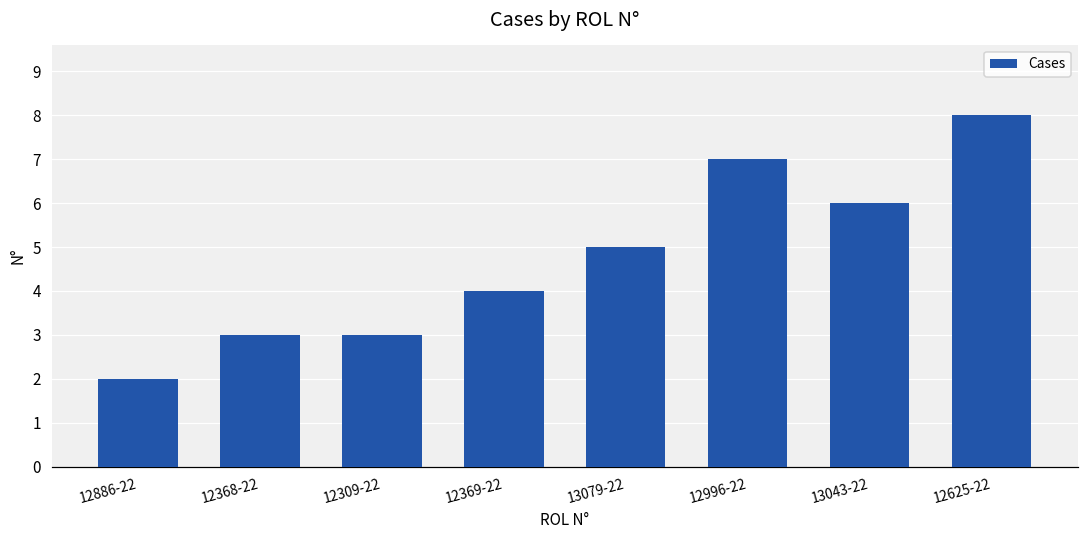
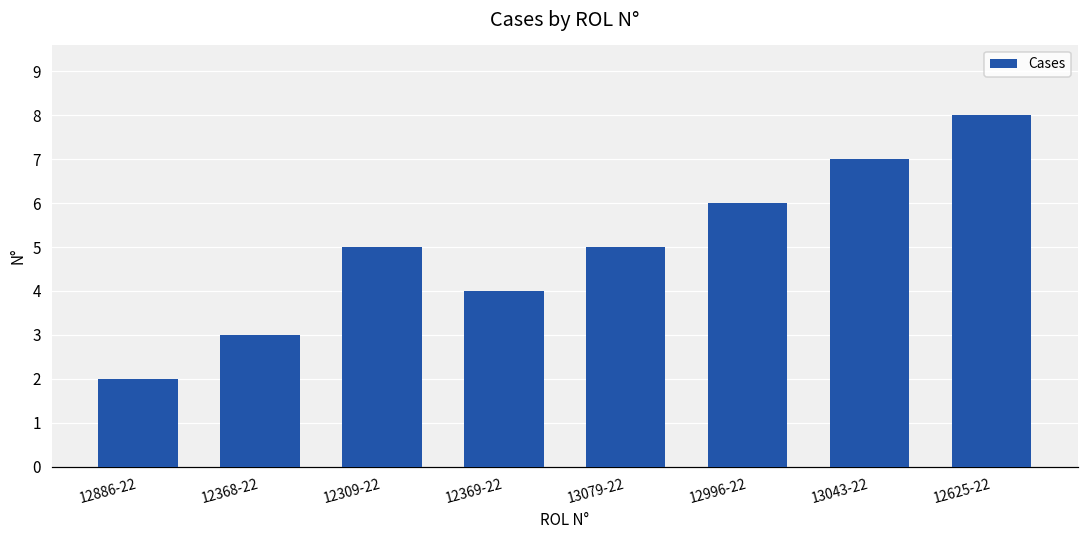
12309-22: 3 -> 5
12996-22: 7 -> 6
13043-22: 6 -> 7
